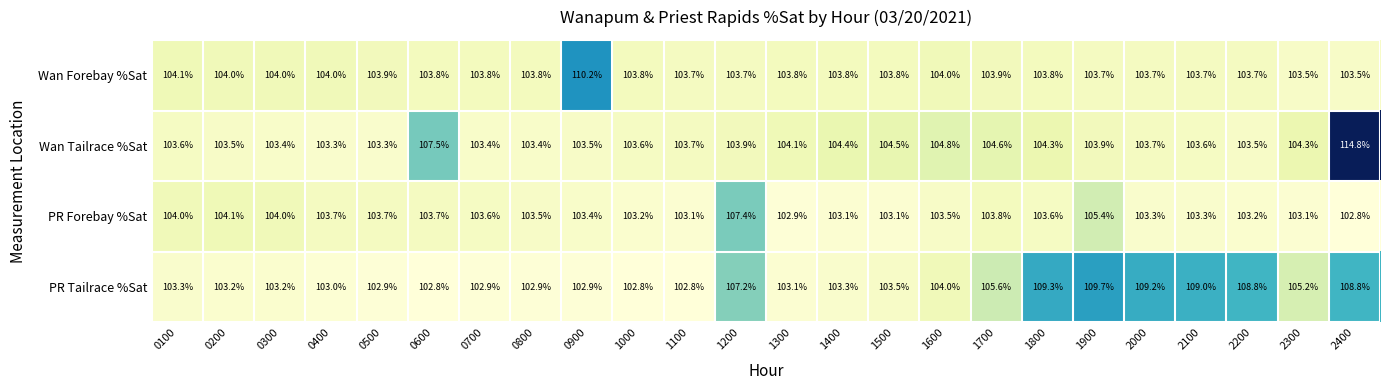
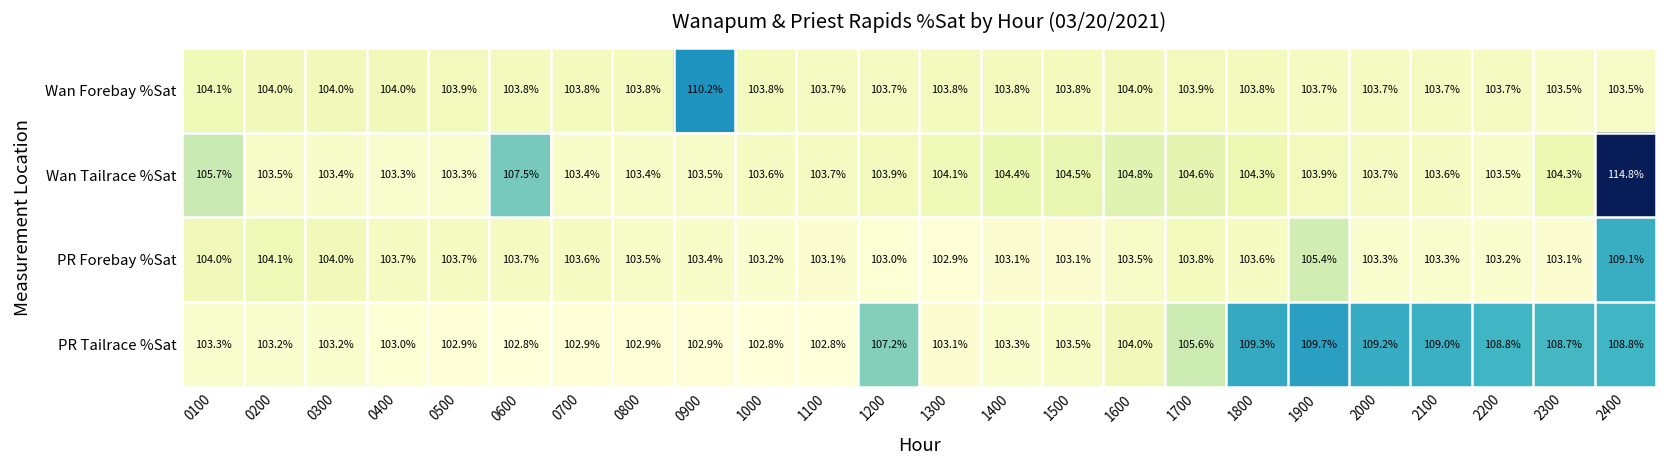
Wan Tailrace %Sat, 0100: 103.6% -> 105.7%
PR Forebay %Sat, 1200: 107.4% -> 103.0%
PR Forebay %Sat, 2400: 102.8% -> 109.1%
PR Tailrace %Sat, 2300: 105.2% -> 108.7%
